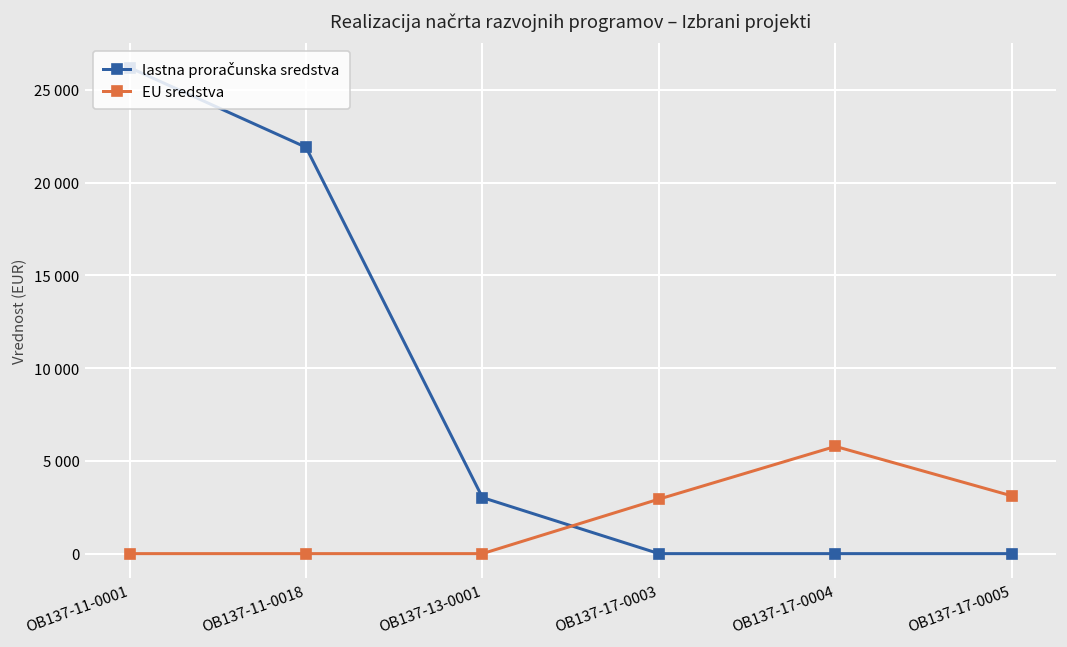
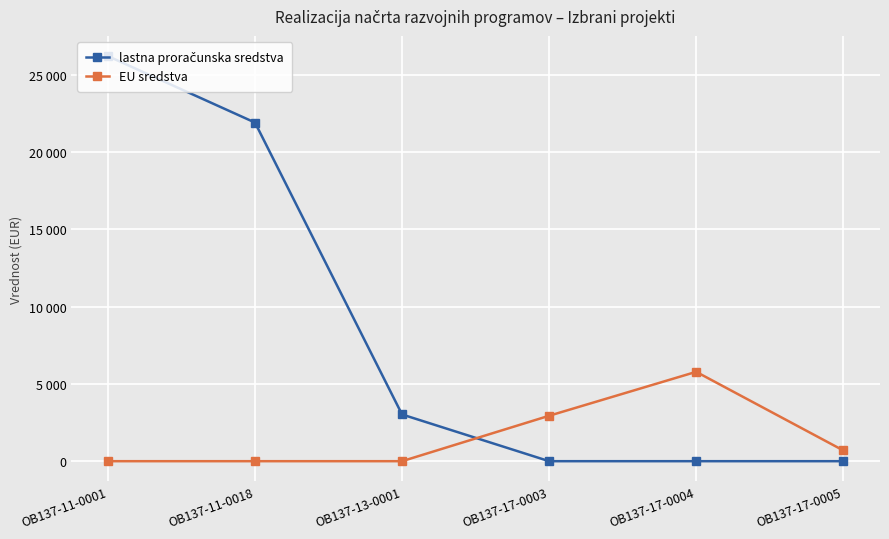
EU sredstva, OB137-17-0005: 3100 -> 700
